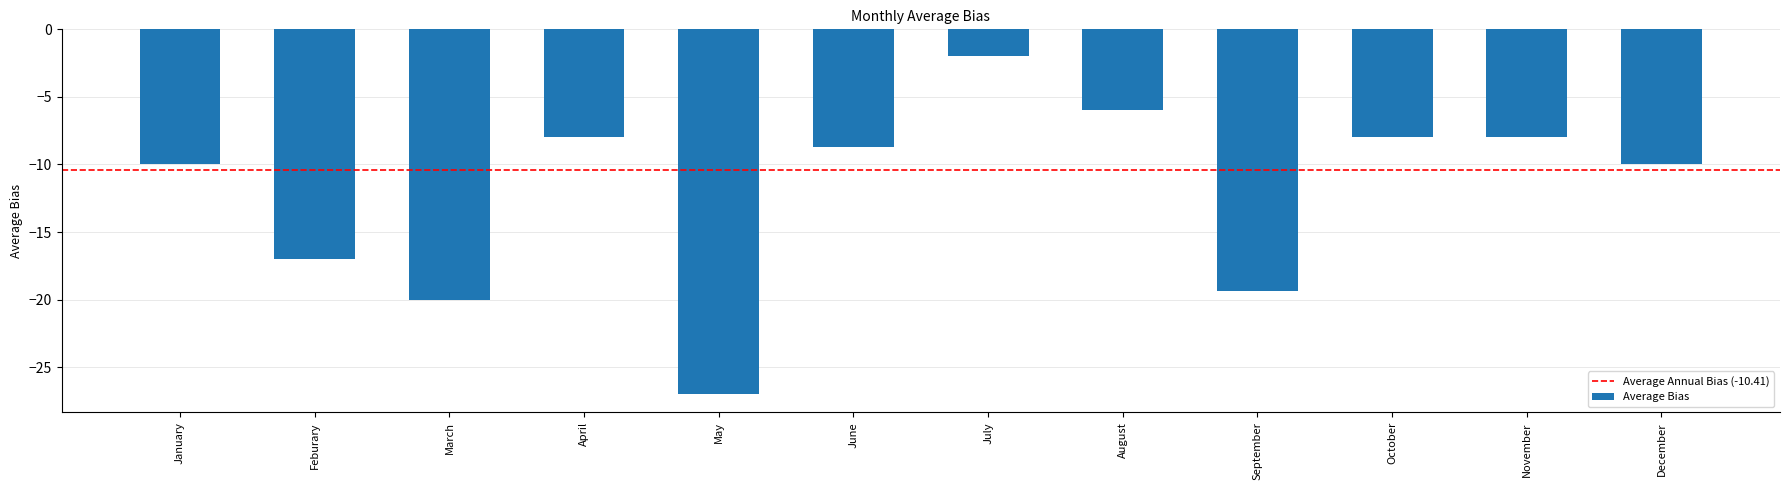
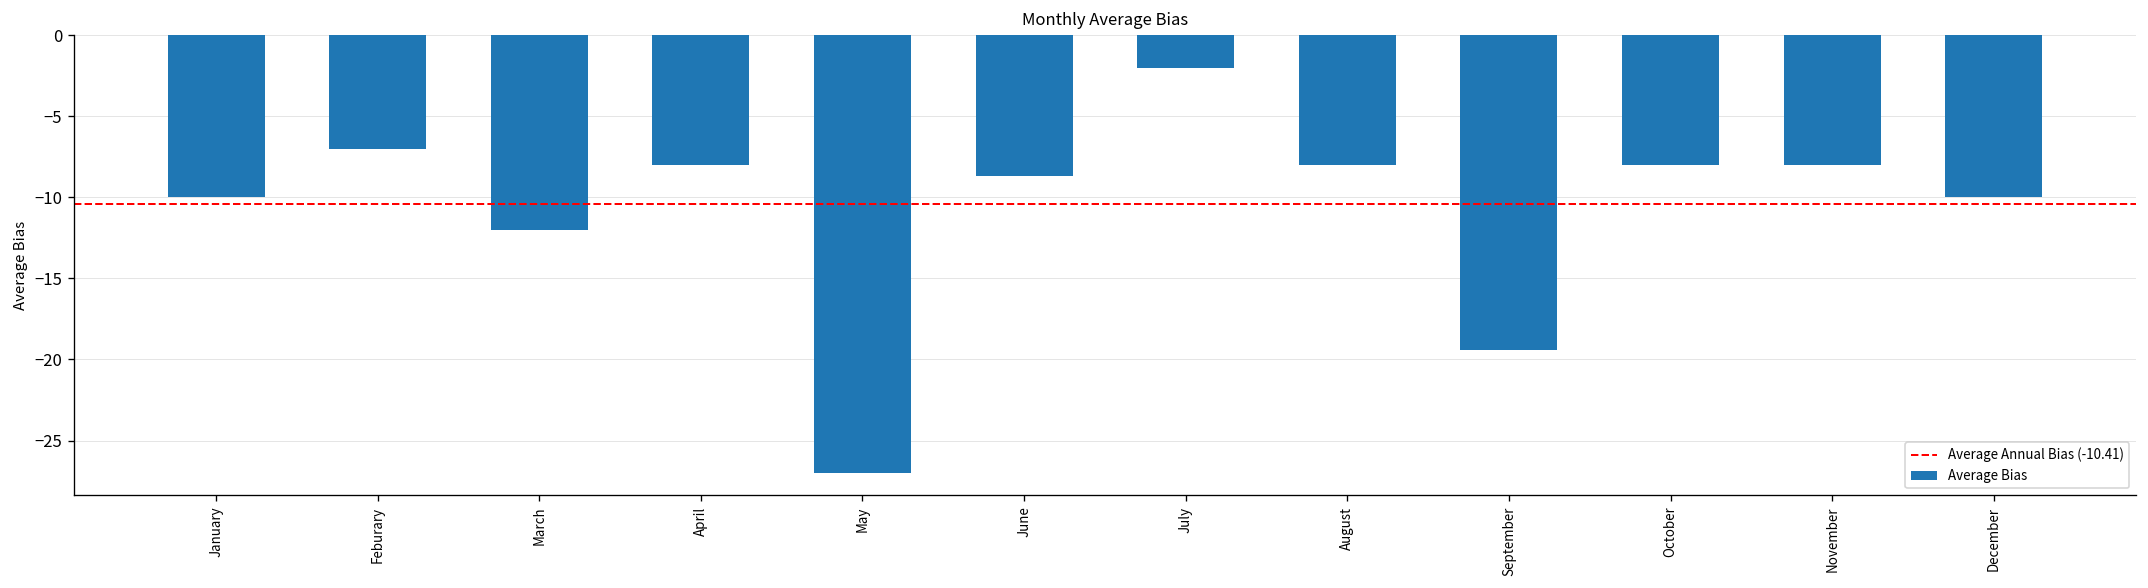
Feburary: -17 -> -7
March: -20 -> -12
August: -6 -> -8
